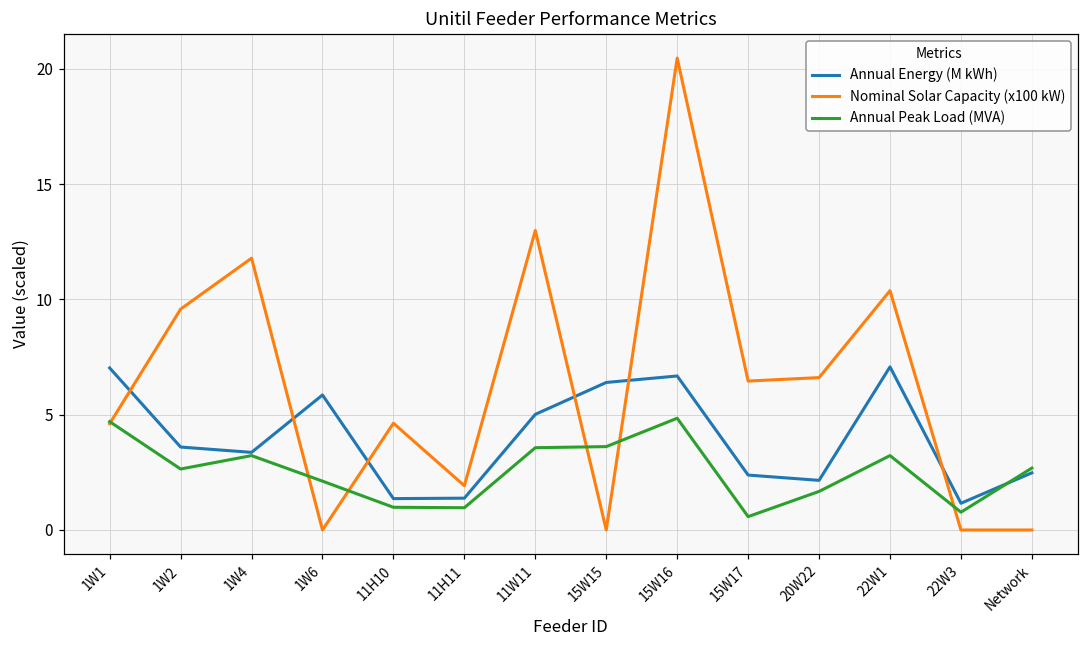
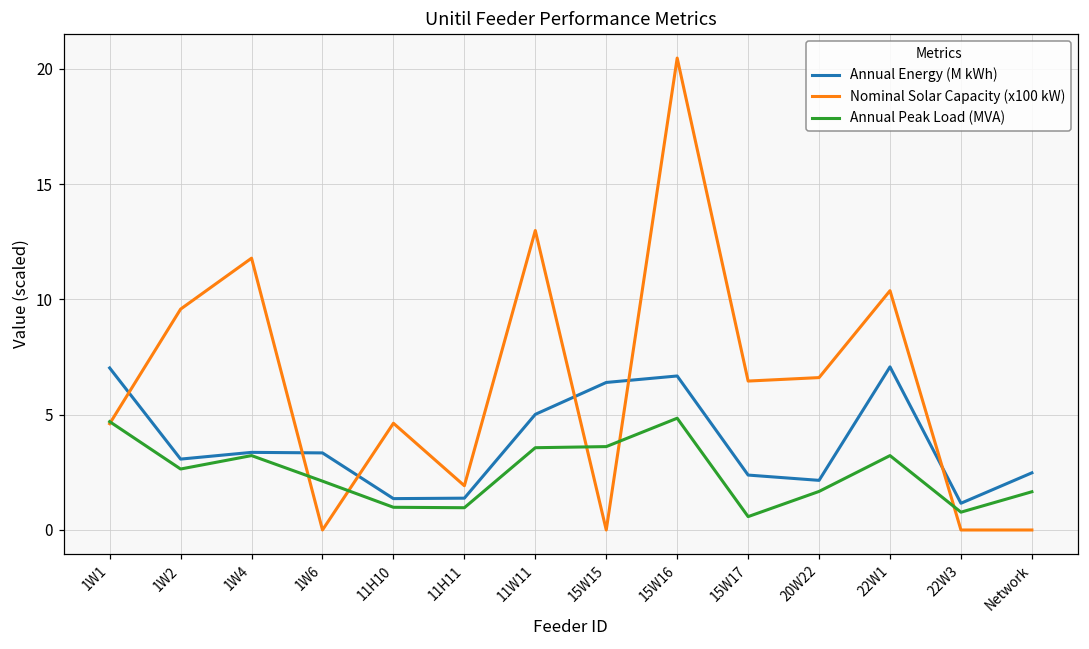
Annual Energy (M kWh), 1W2: 3.6 -> 3.1
Annual Energy (M kWh), 1W6: 5.9 -> 3.3
Annual Peak Load (MVA), Network: 2.7 -> 1.7
